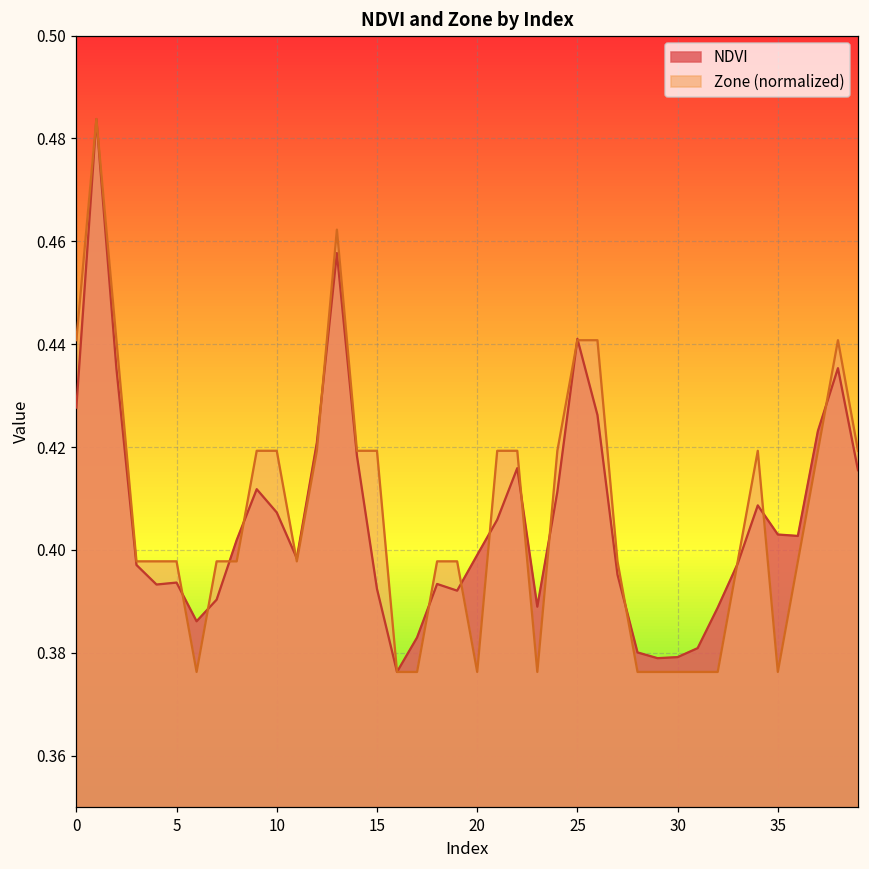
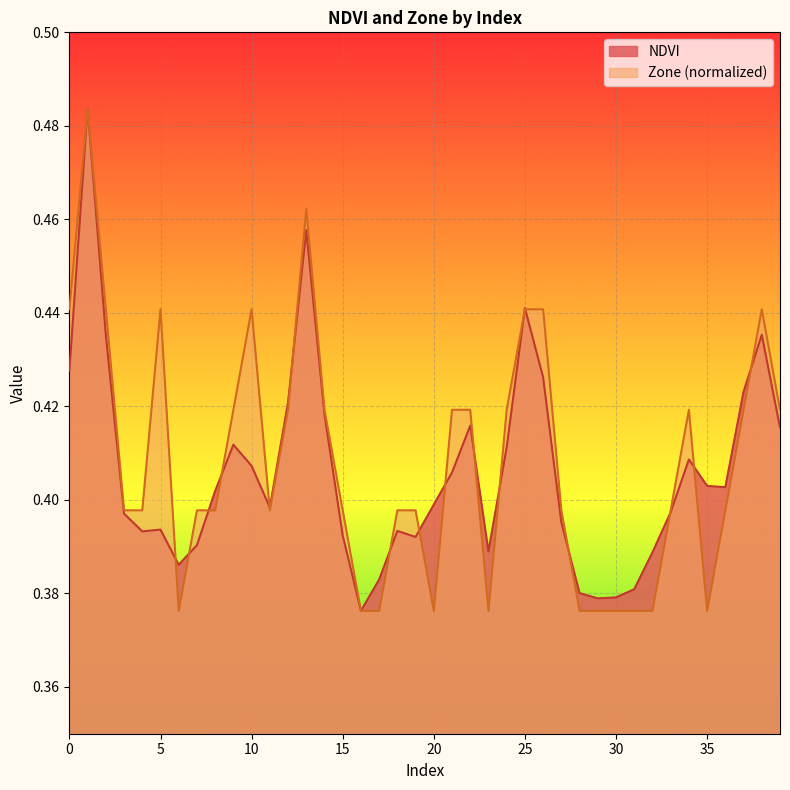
Zone (normalized), 5: 0.398 -> 0.441
Zone (normalized), 10: 0.419 -> 0.441
Zone (normalized), 15: 0.419 -> 0.398
